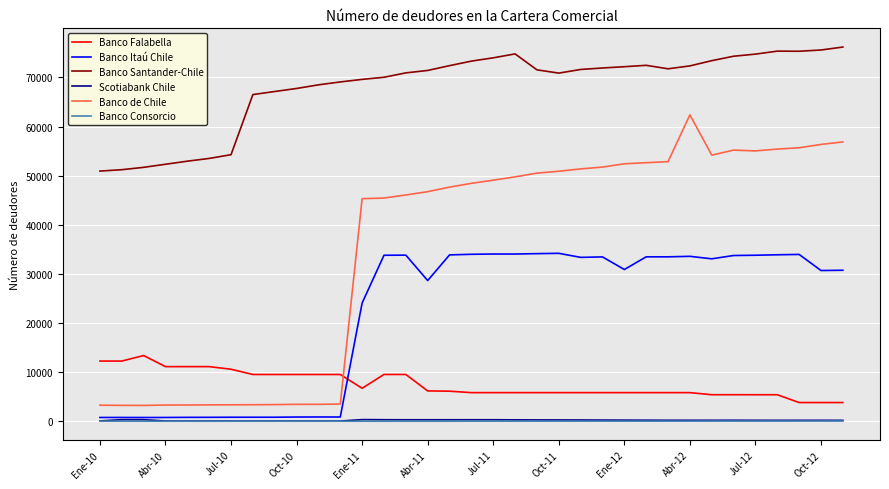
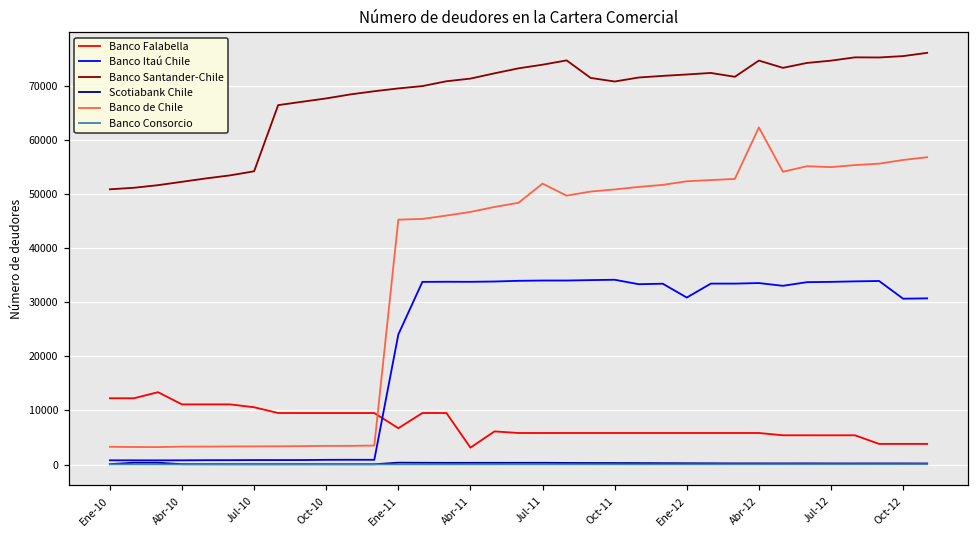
Banco Falabella, Abr-11: 6000 -> 3000
Banco Itaú Chile, Abr-11: 29000 -> 34000
Banco de Chile, Jul-11: 49000 -> 52000
Banco Santander-Chile, Abr-12: 72000 -> 75000
